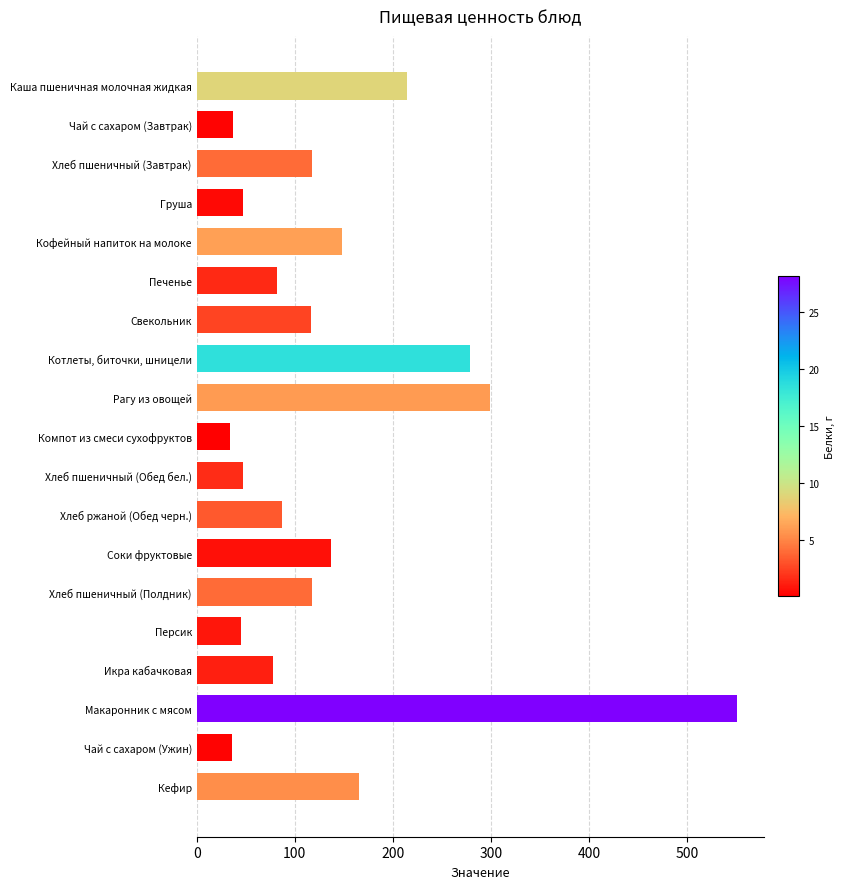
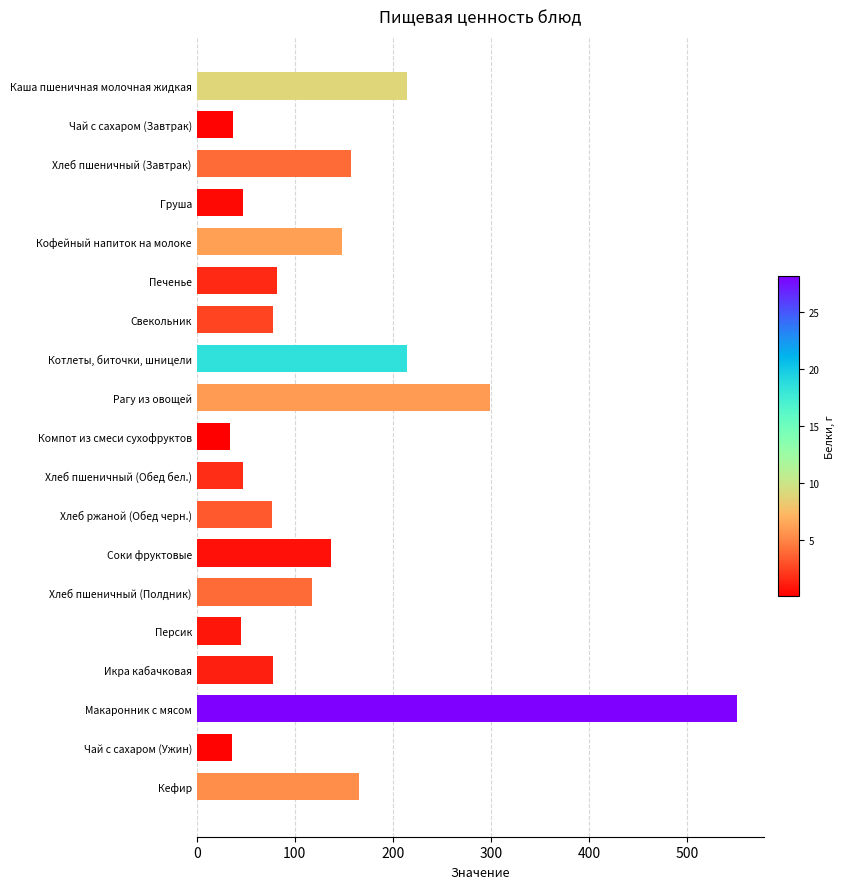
Хлеб пшеничный (Завтрак): 120 -> 160
Свекольник: 120 -> 80
Котлеты, биточки, шницели: 280 -> 210
Хлеб ржаной (Обед черн.): 90 -> 80
